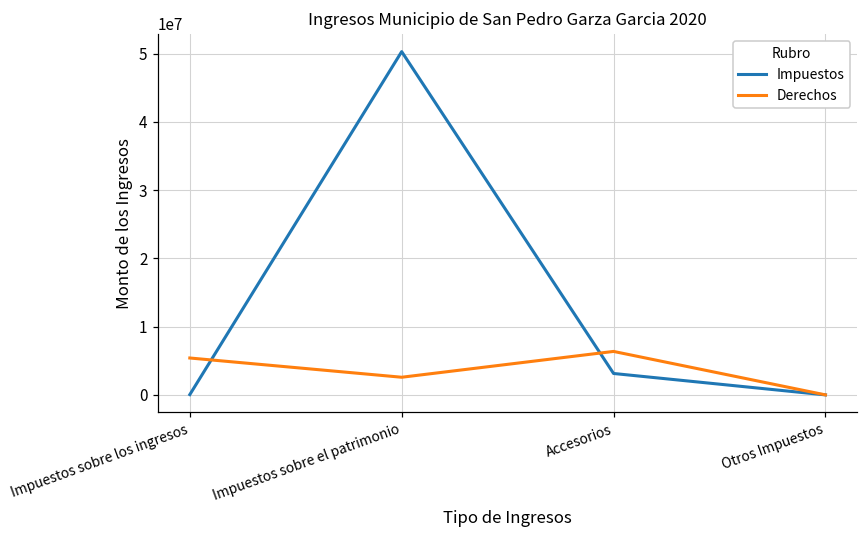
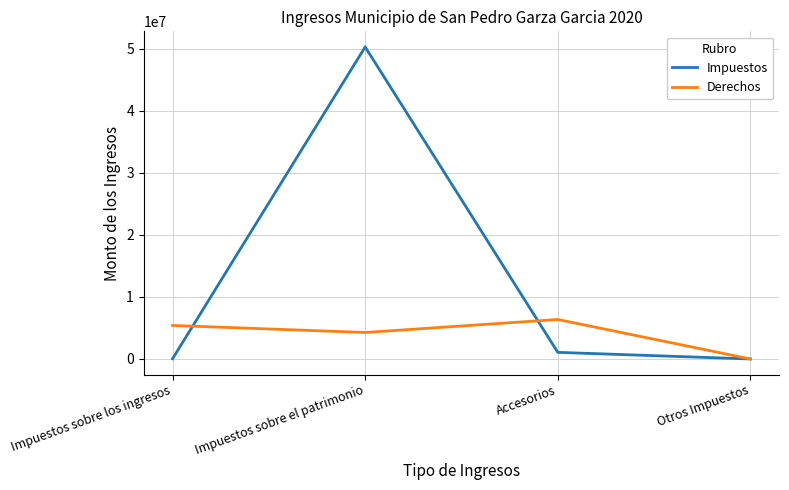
Derechos, Impuestos sobre el patrimonio: 3000000 -> 4000000
Impuestos, Accesorios: 3000000 -> 1000000
